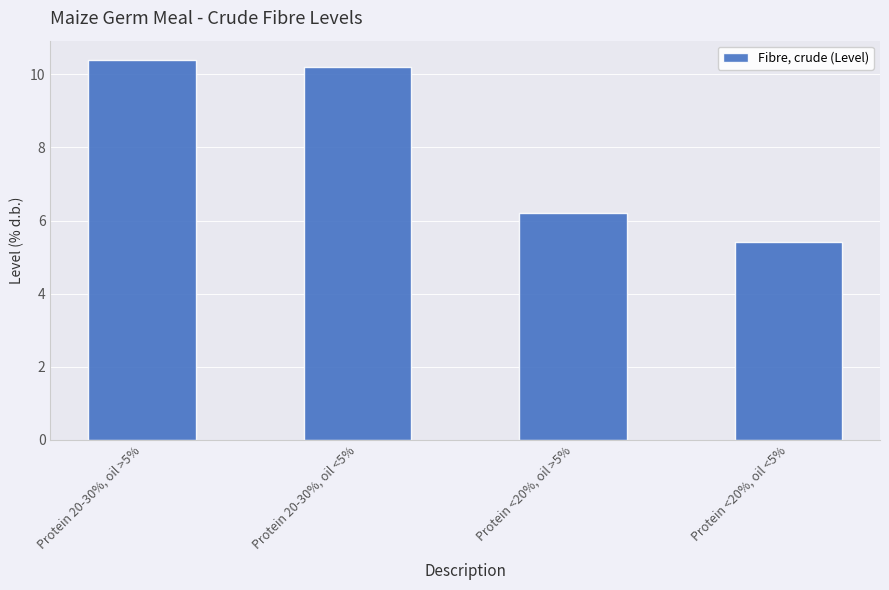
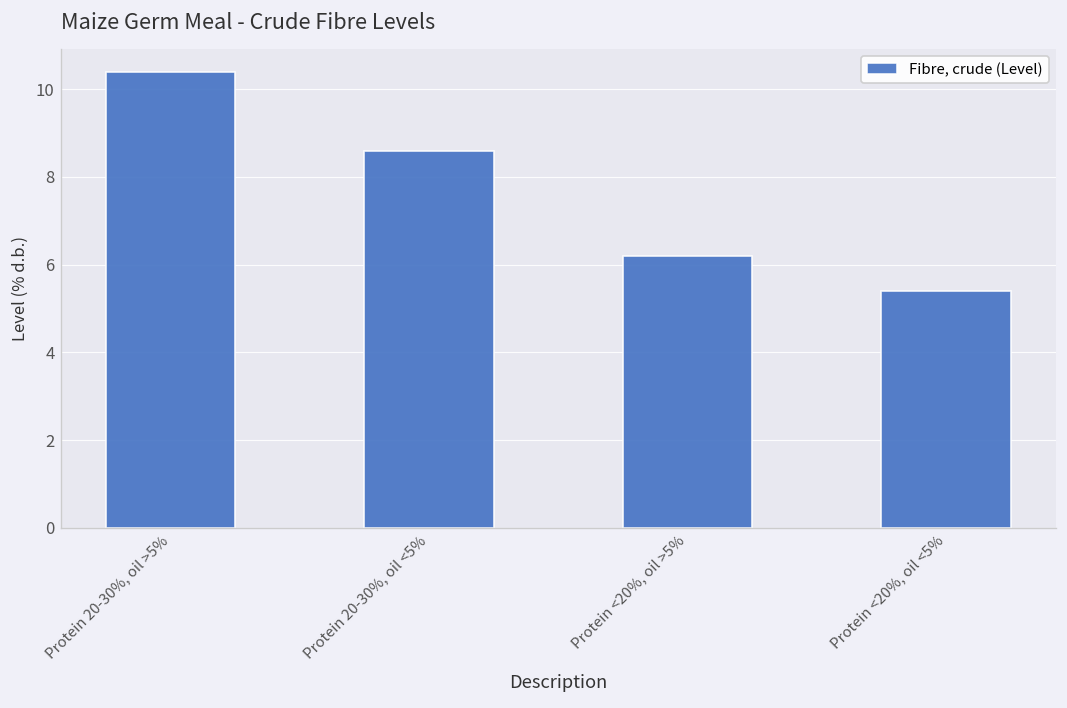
Protein 20-30%, oil <5%: 10.2 -> 8.6
